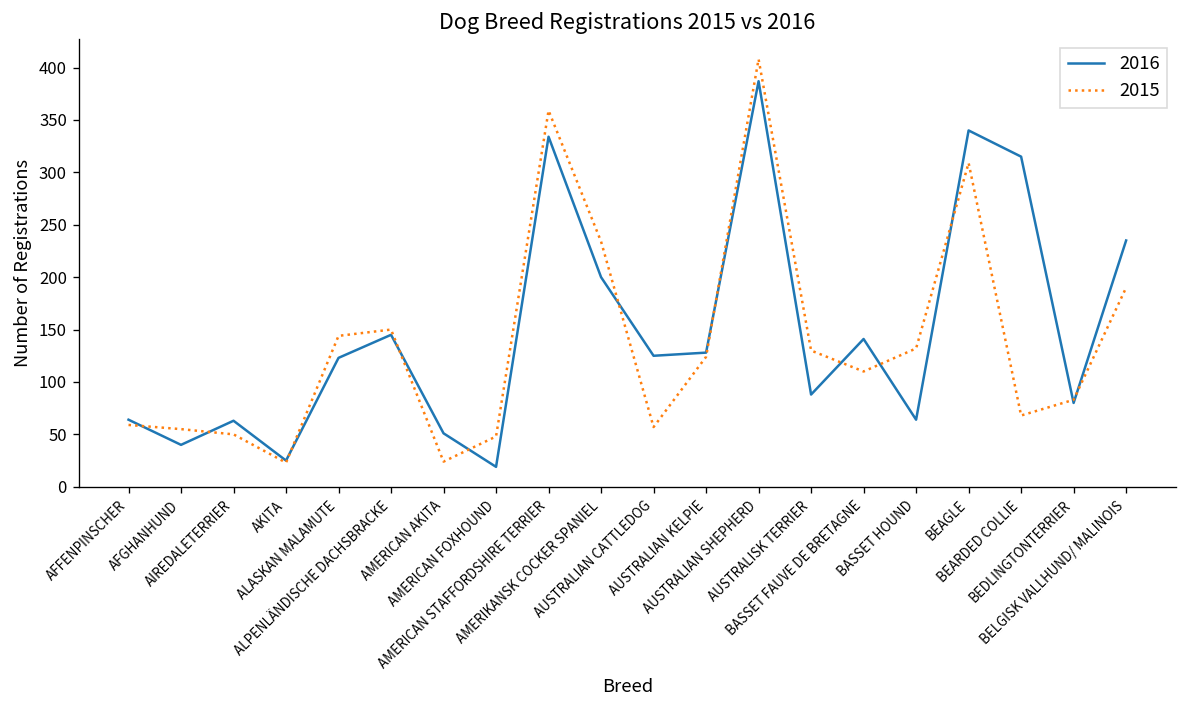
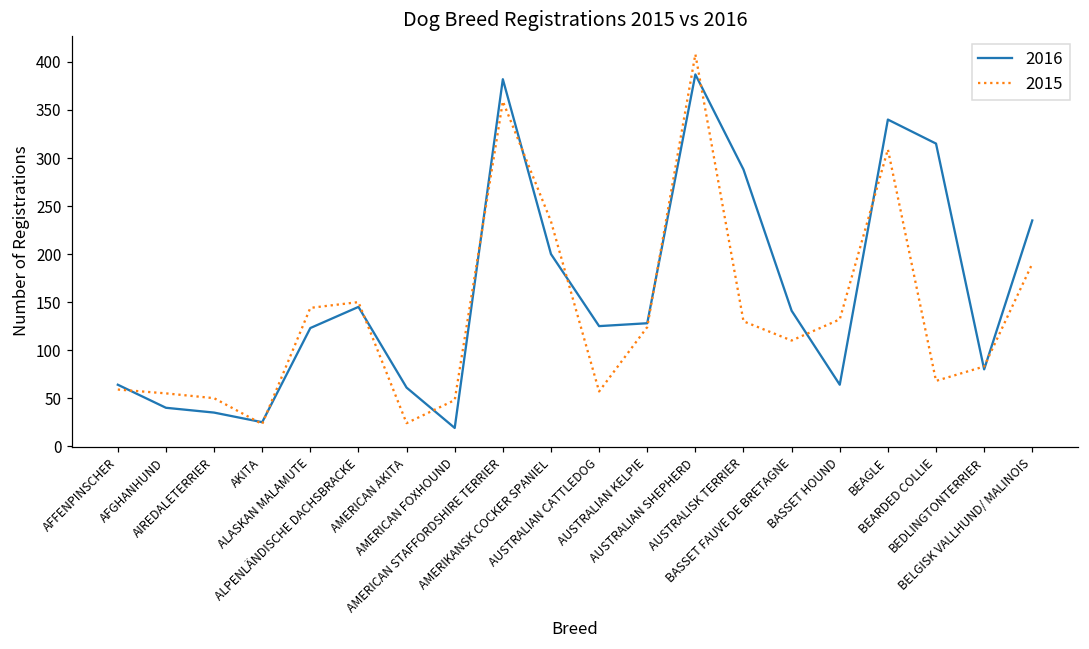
2016, AIREDALETERRIER: 60 -> 40
2016, AMERICAN AKITA: 50 -> 60
2016, AMERICAN STAFFORDSHIRE TERRIER: 330 -> 380
2016, AUSTRALISK TERRIER: 90 -> 290
